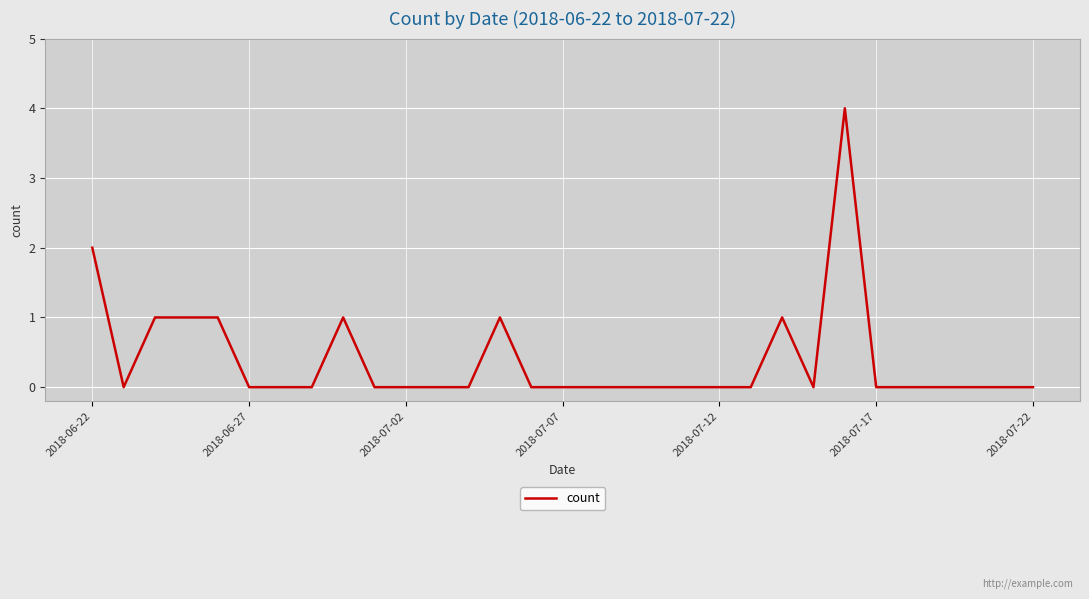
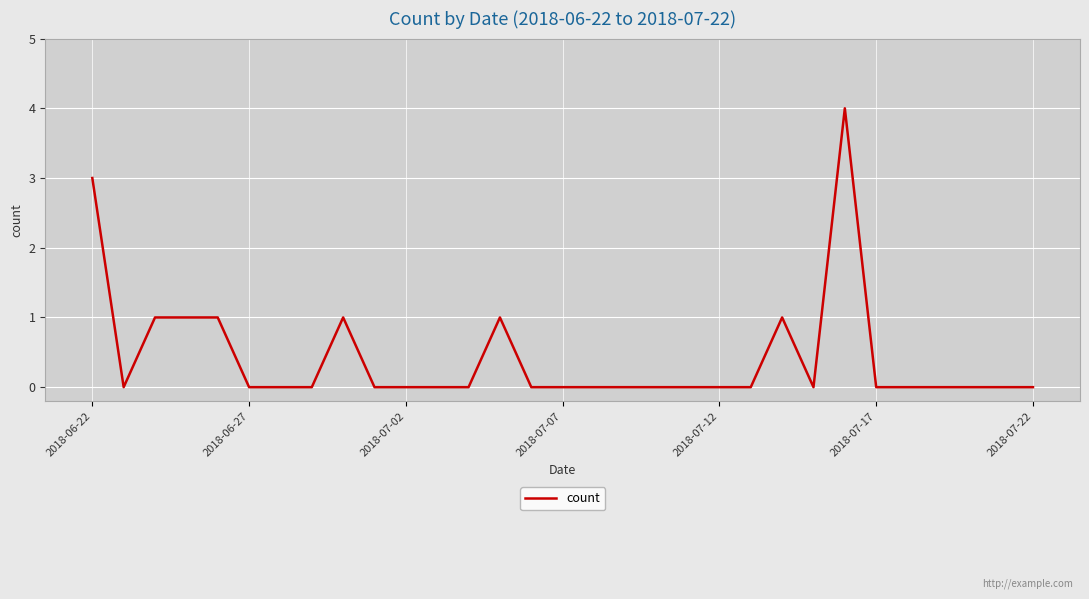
2018-06-22: 2 -> 3
